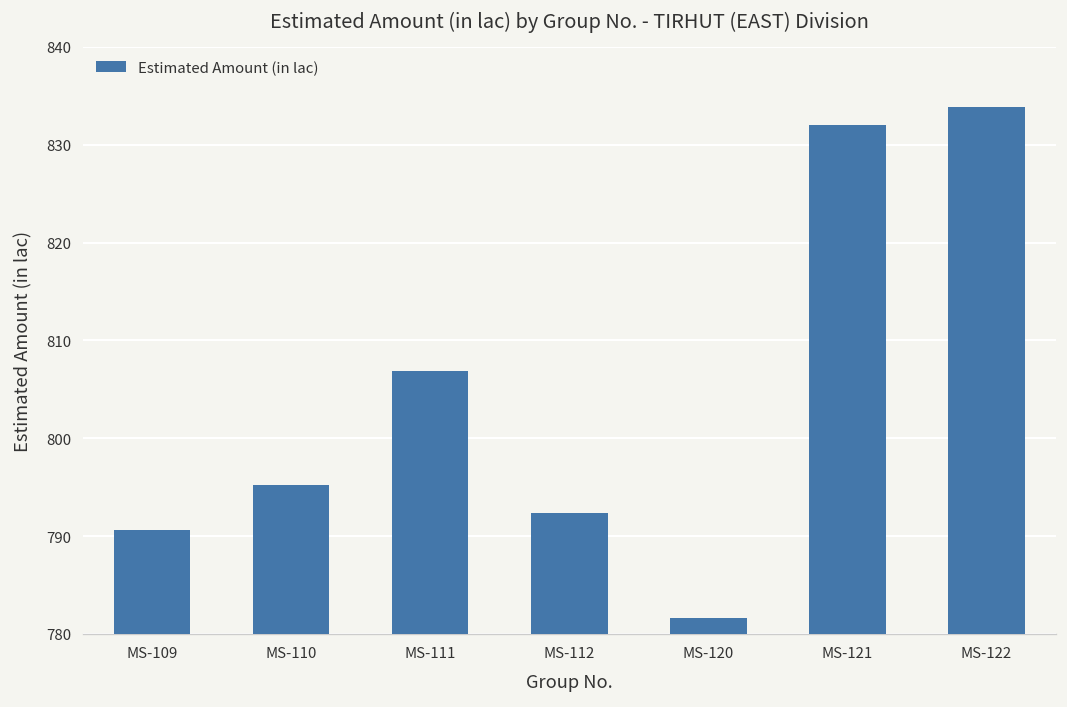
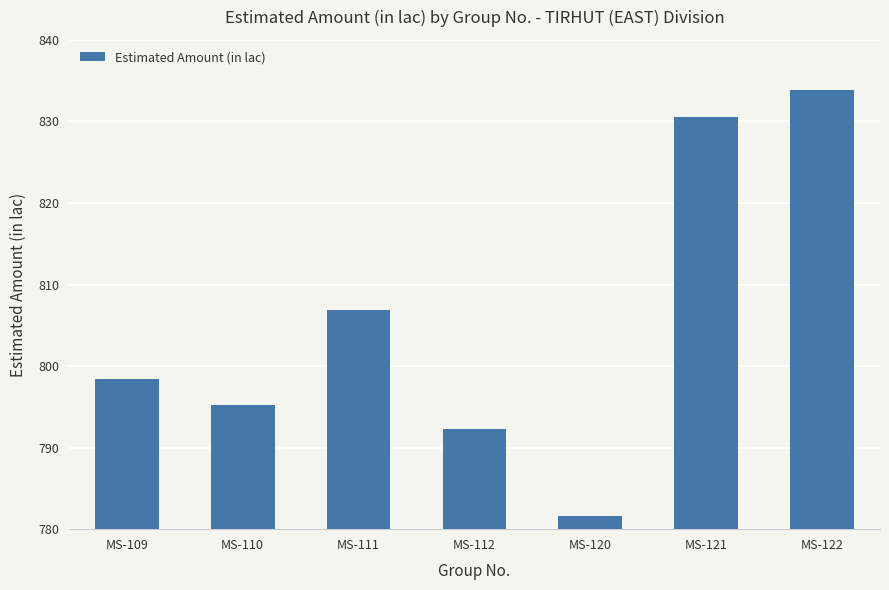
MS-109: 791 -> 798
MS-121: 832 -> 831
